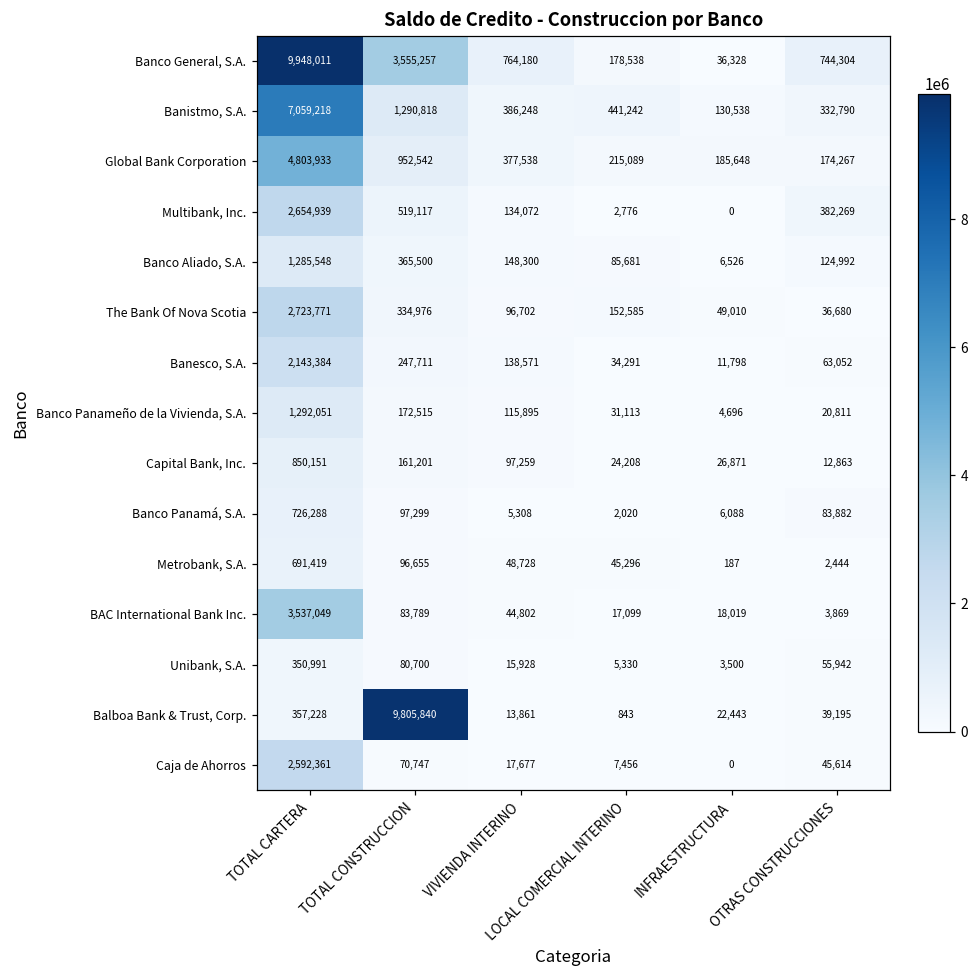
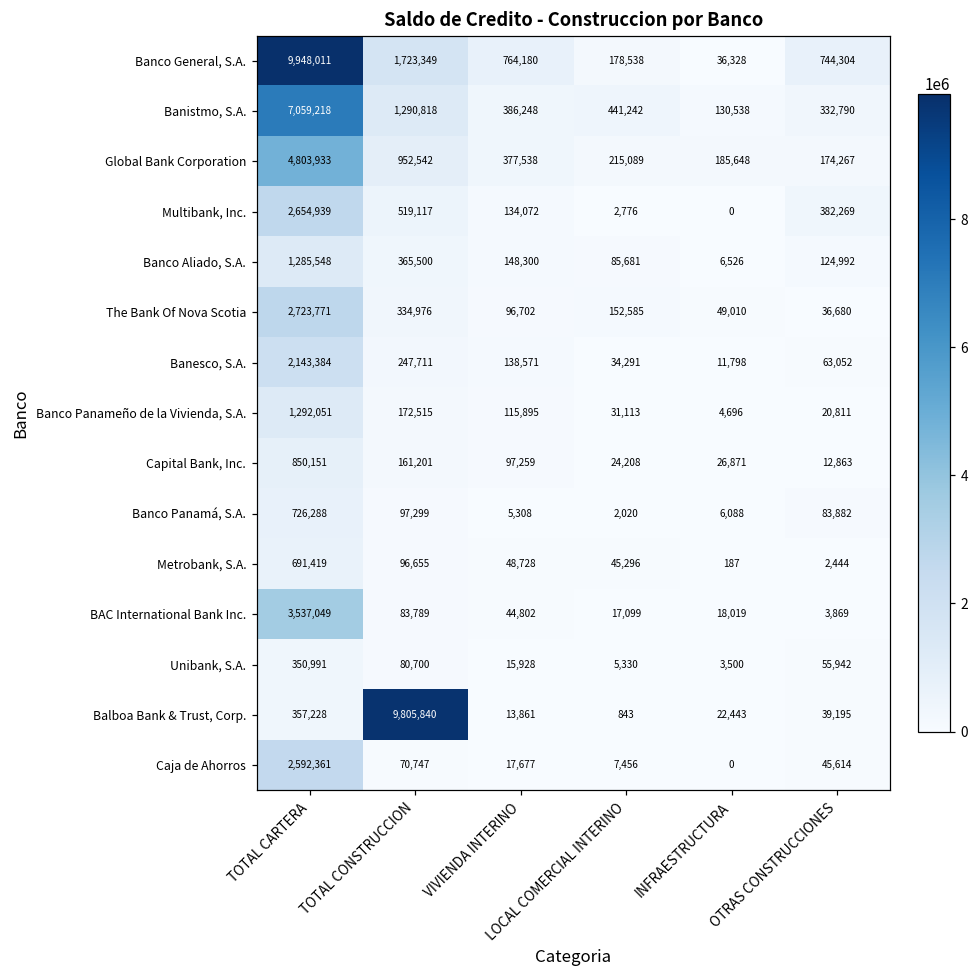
Banco General, S.A., TOTAL CONSTRUCCION: 3,555,257 -> 1,723,349
